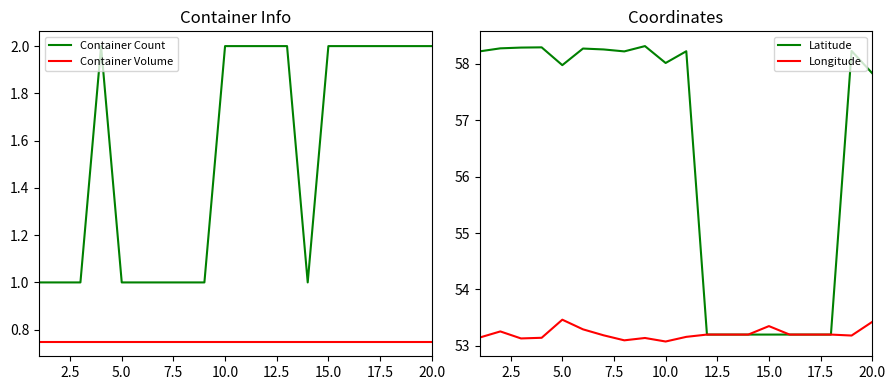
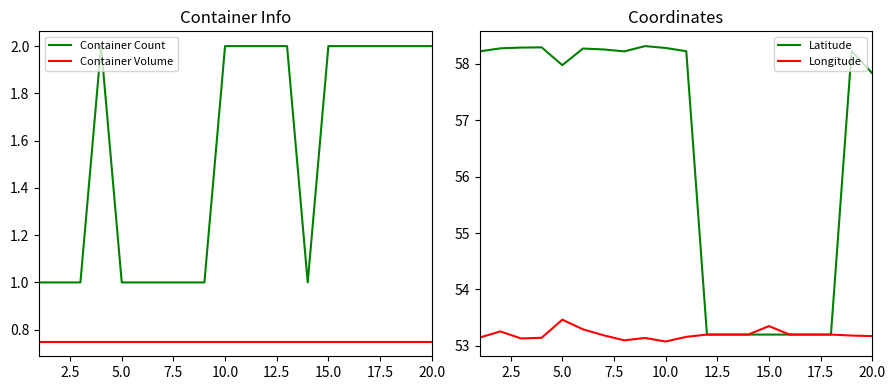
Coordinates, Latitude, 10.0: 58.0 -> 58.3
Coordinates, Longitude, 20.0: 53.4 -> 53.2
